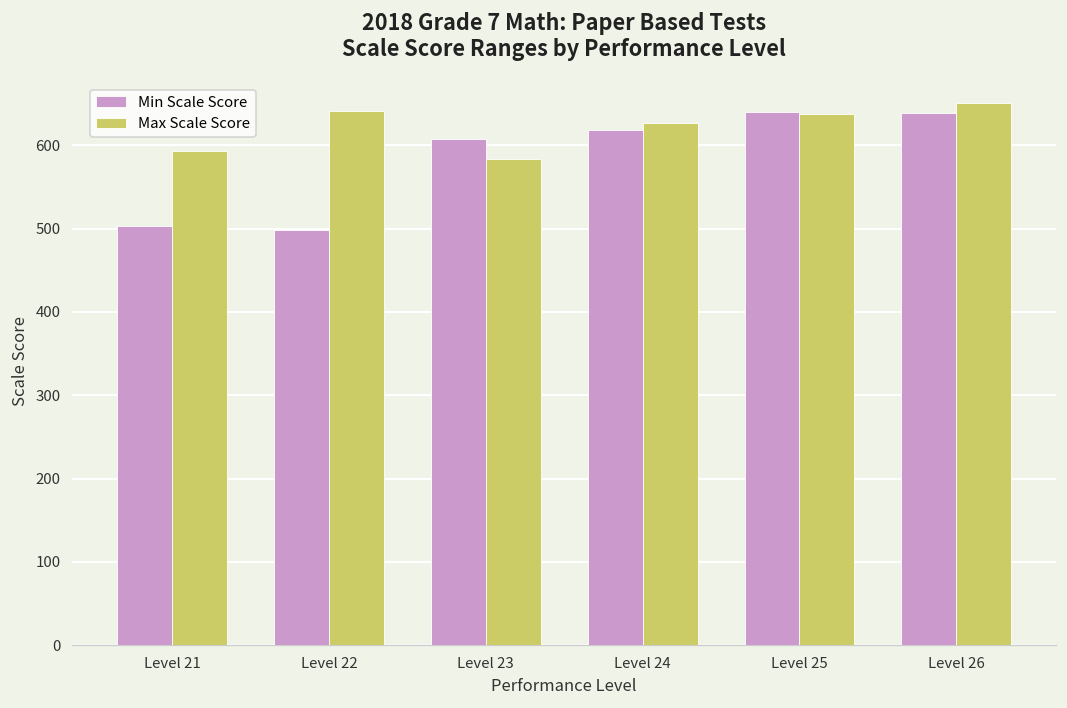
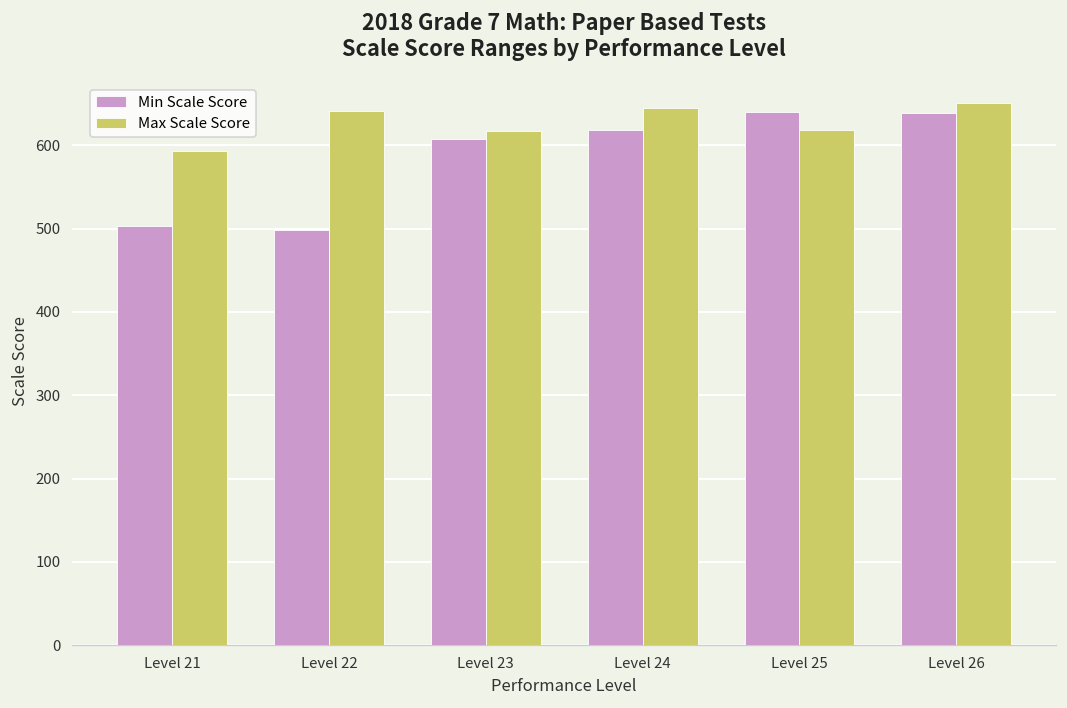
Max Scale Score, Level 23: 580 -> 620
Max Scale Score, Level 24: 630 -> 650
Max Scale Score, Level 25: 640 -> 620
